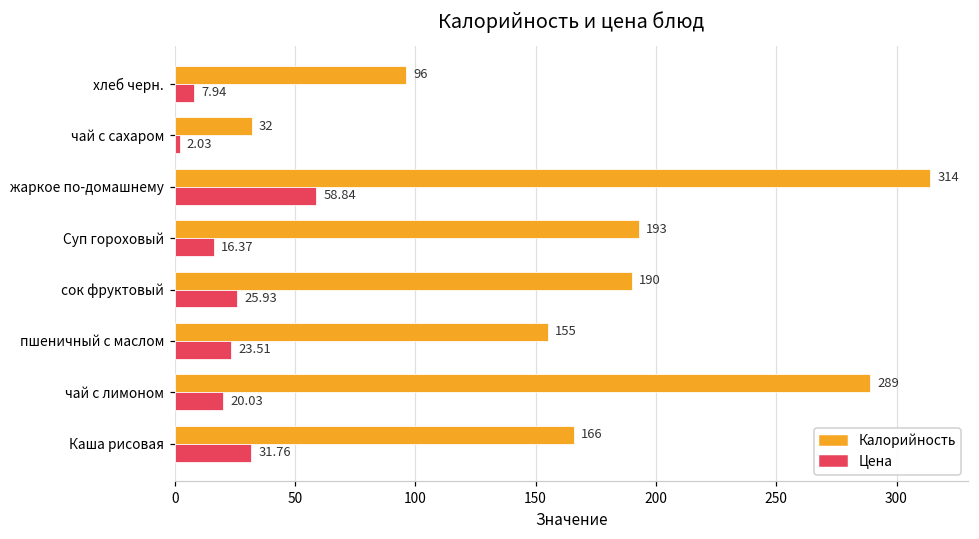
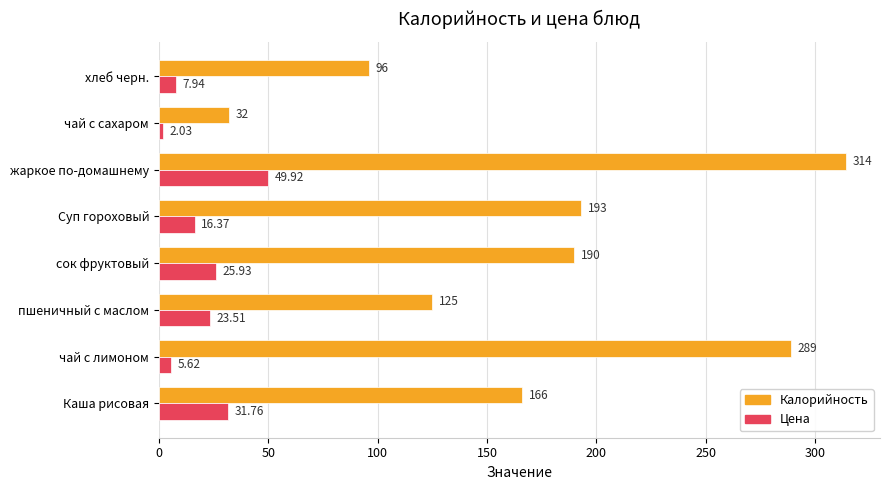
Цена, жаркое по-домашнему: 58.84 -> 49.92
Калорийность, пшеничный с маслом: 155 -> 125
Цена, чай с лимоном: 20.03 -> 5.62
